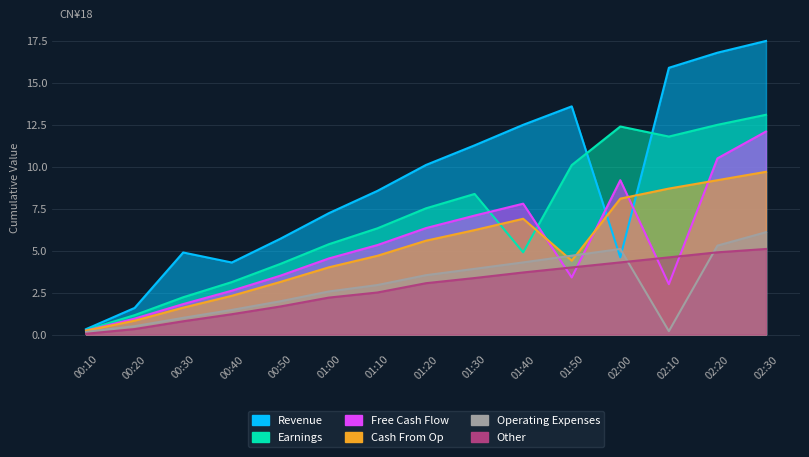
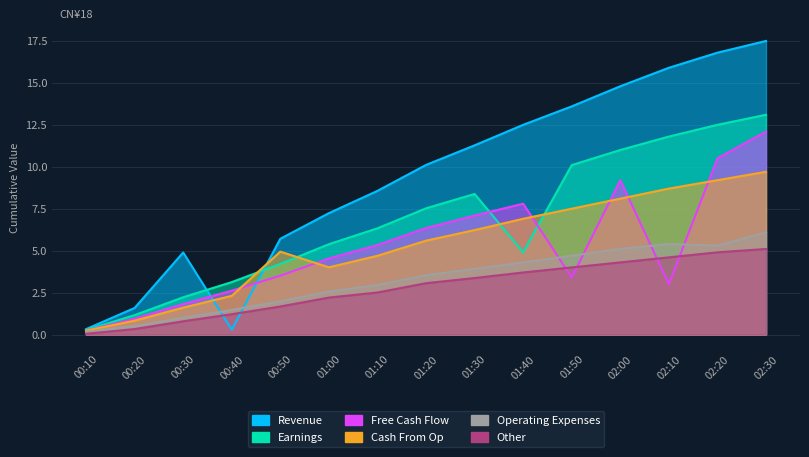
Revenue, 00:40: 4.3 -> 0.3
Cash From Op, 00:50: 3.1 -> 4.9
Cash From Op, 01:50: 4.4 -> 7.5
Revenue, 02:00: 4.6 -> 14.8
Earnings, 02:00: 12.4 -> 11.0
Operating Expenses, 02:10: 0.2 -> 5.4
